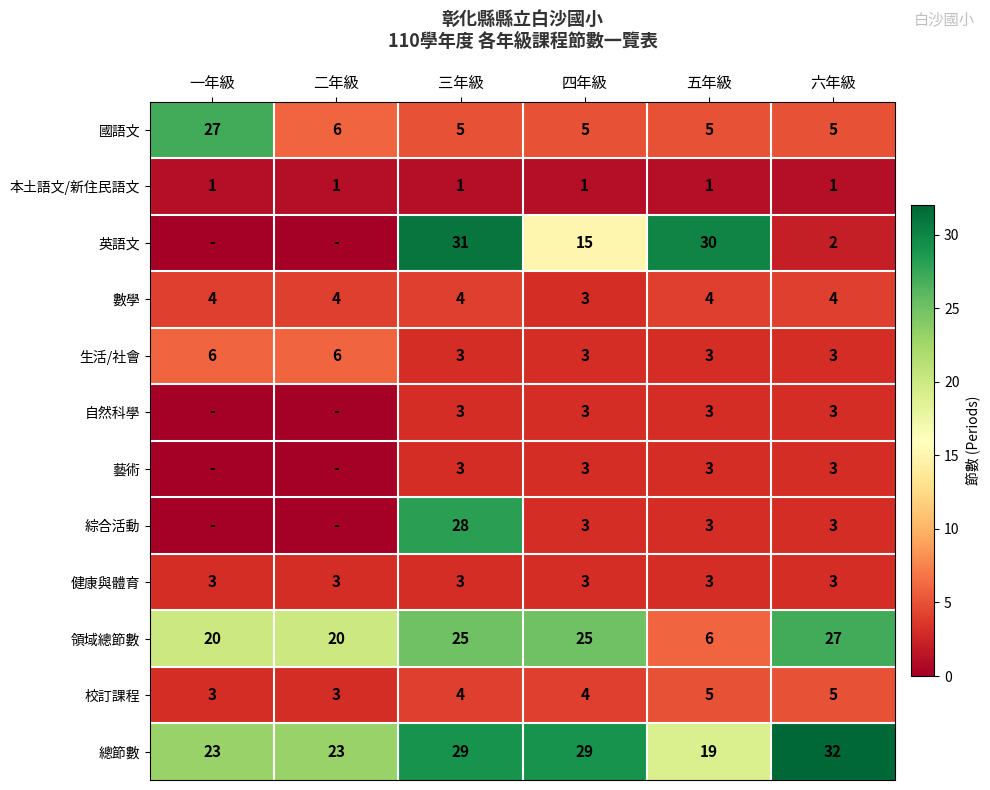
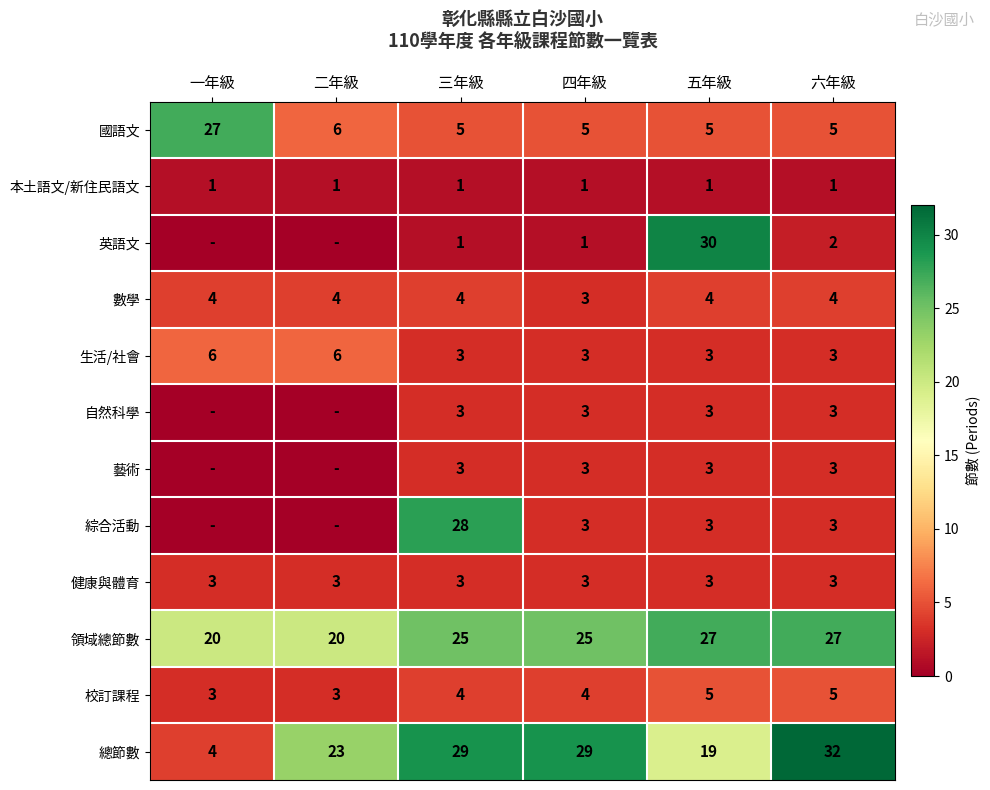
英語文, 三年級: 31 -> 1
英語文, 四年級: 15 -> 1
領域總節數, 五年級: 6 -> 27
總節數, 一年級: 23 -> 4
